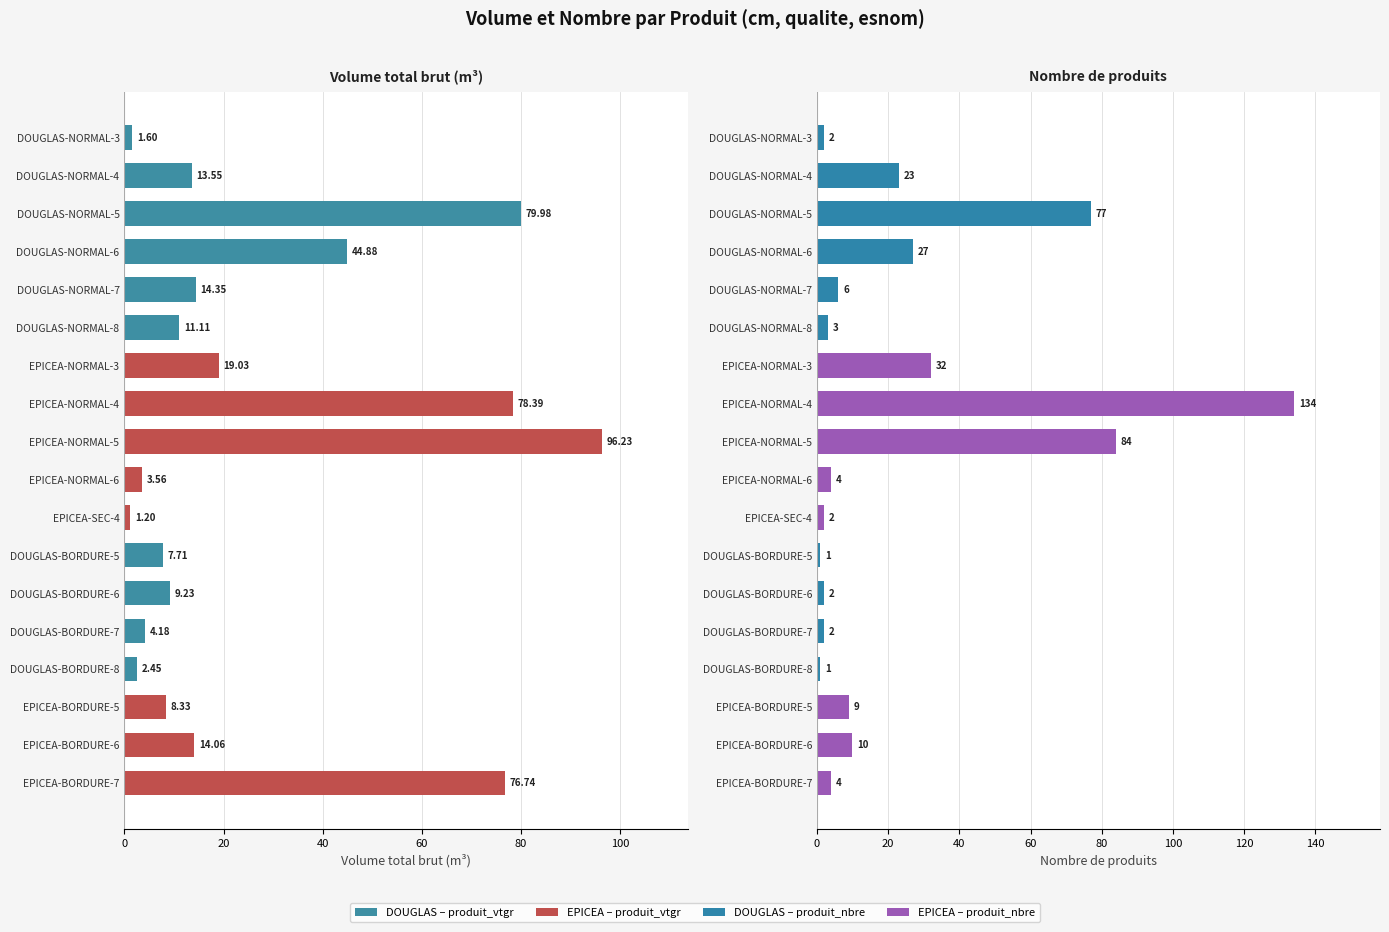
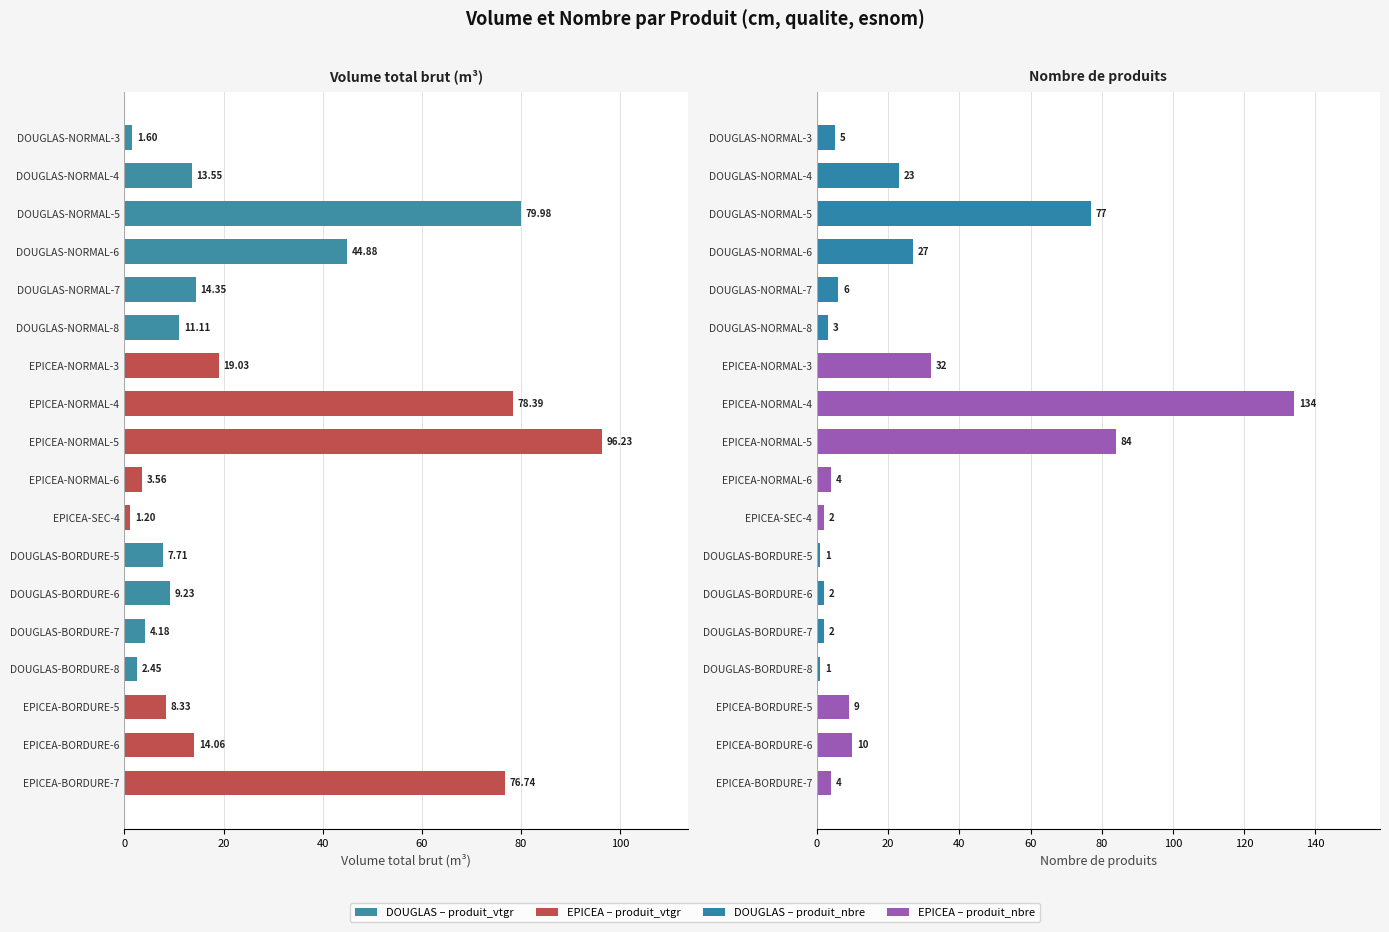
Nombre de produits, DOUGLAS-NORMAL-3: 2 -> 5
